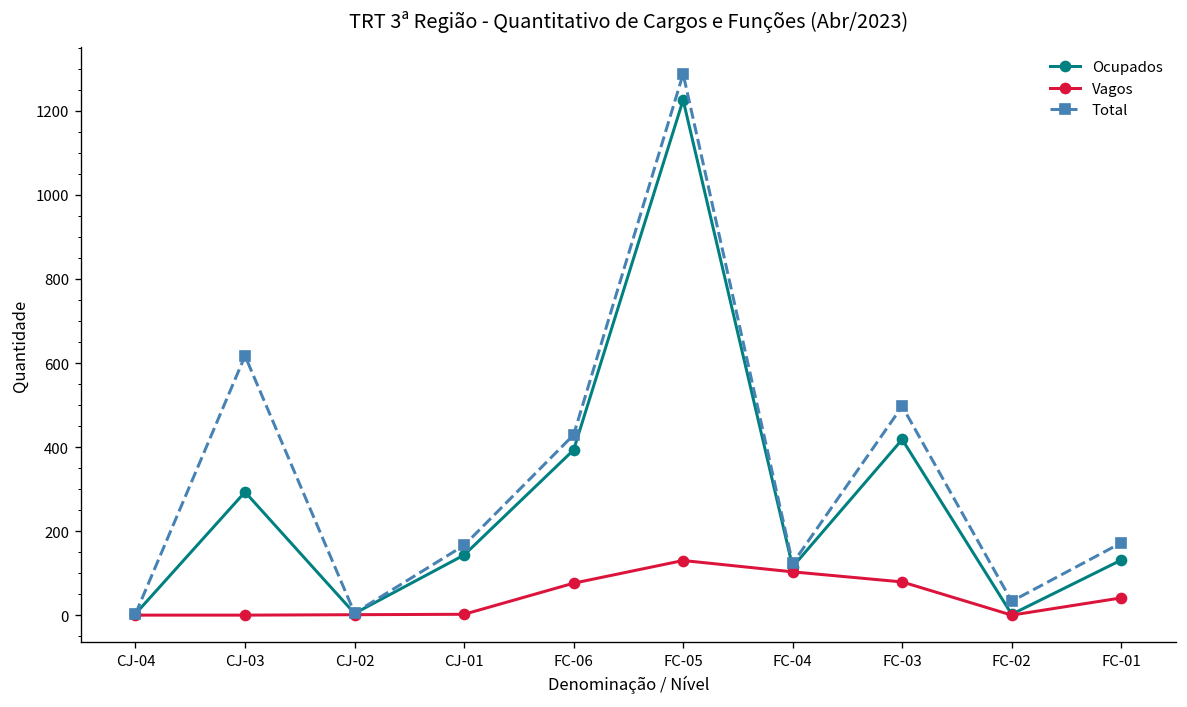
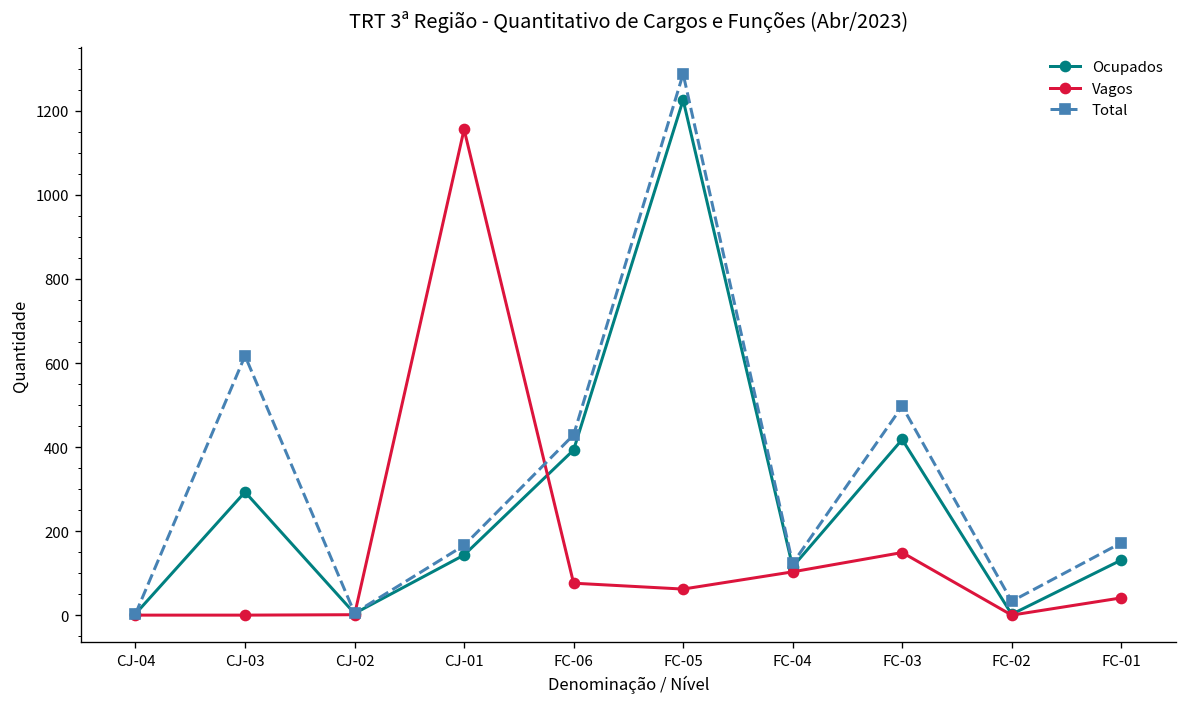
Vagos, CJ-01: 0 -> 1160
Vagos, FC-05: 130 -> 60
Vagos, FC-03: 80 -> 150
